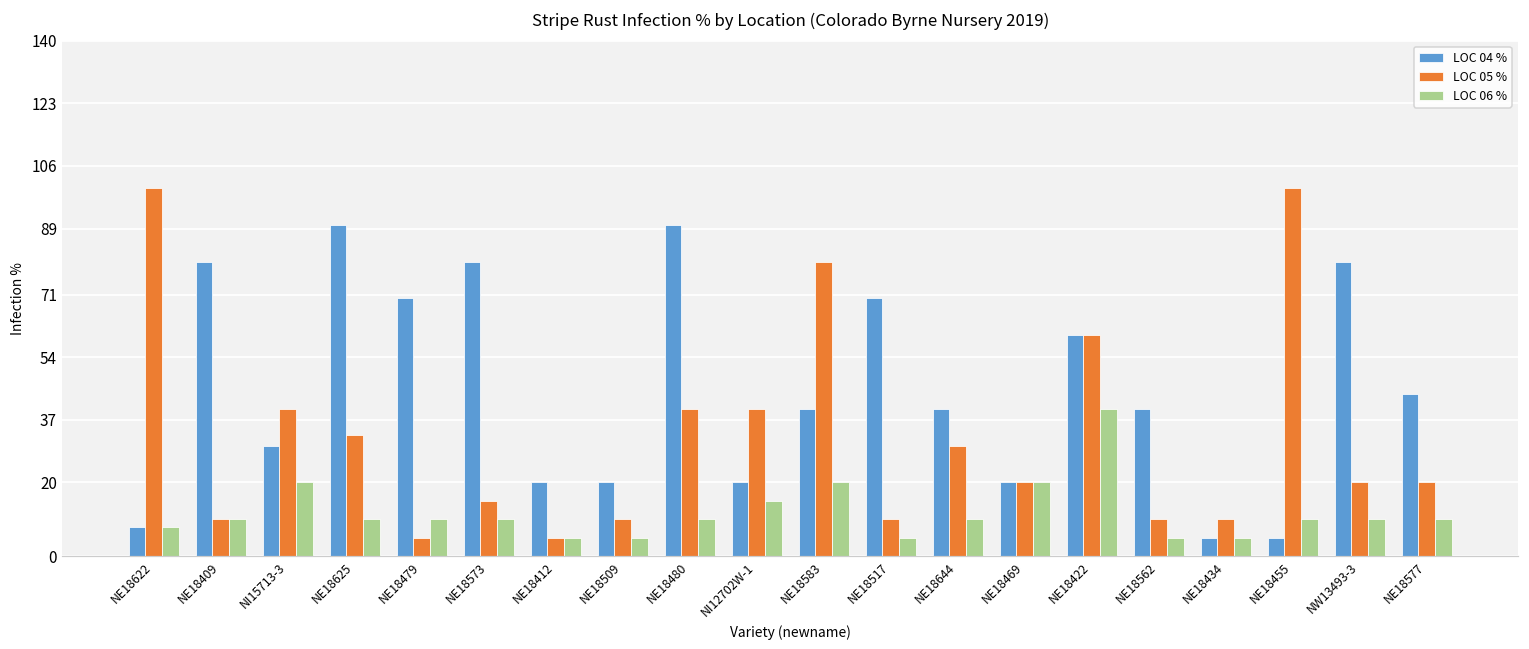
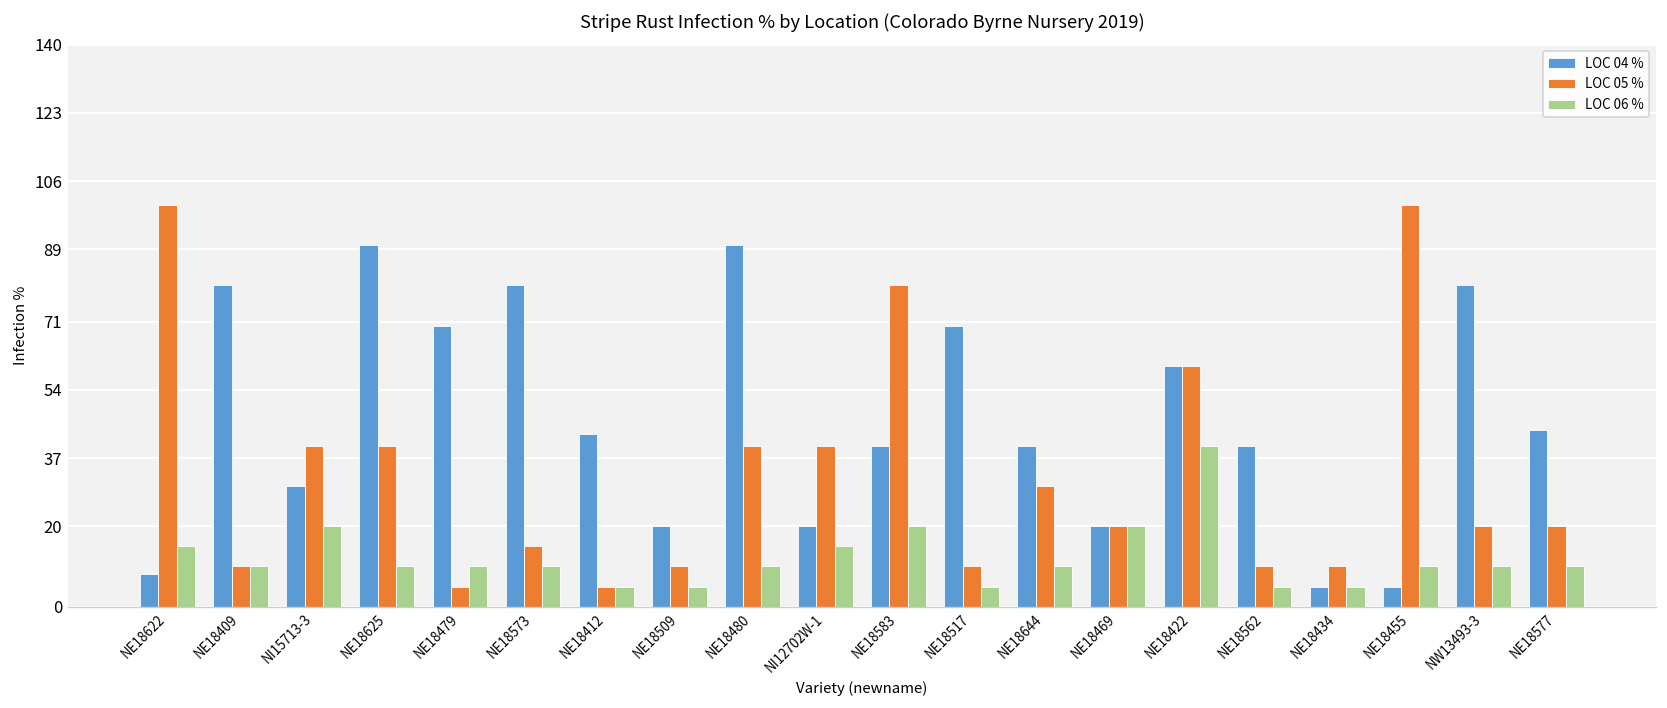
LOC 06 %, NE18622: 8 -> 15
LOC 05 %, NE18625: 33 -> 40
LOC 04 %, NE18412: 20 -> 43
